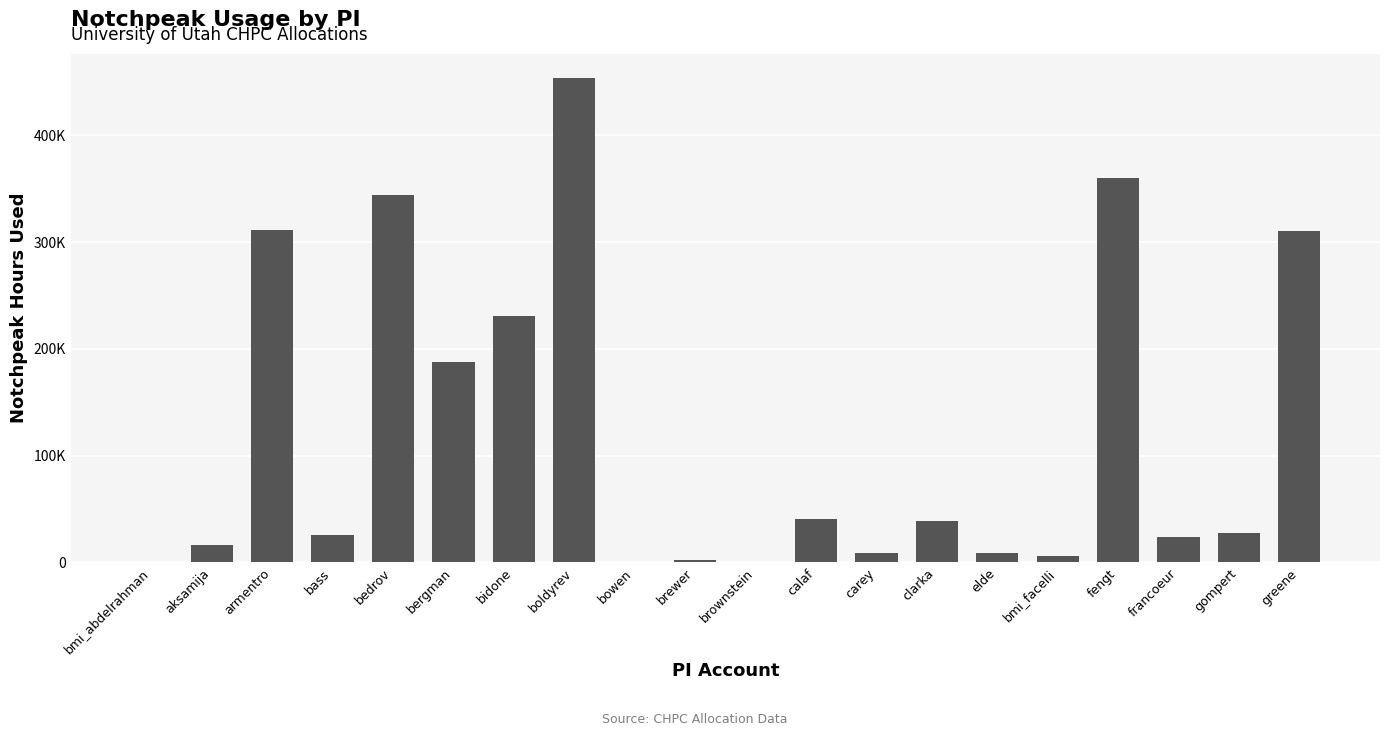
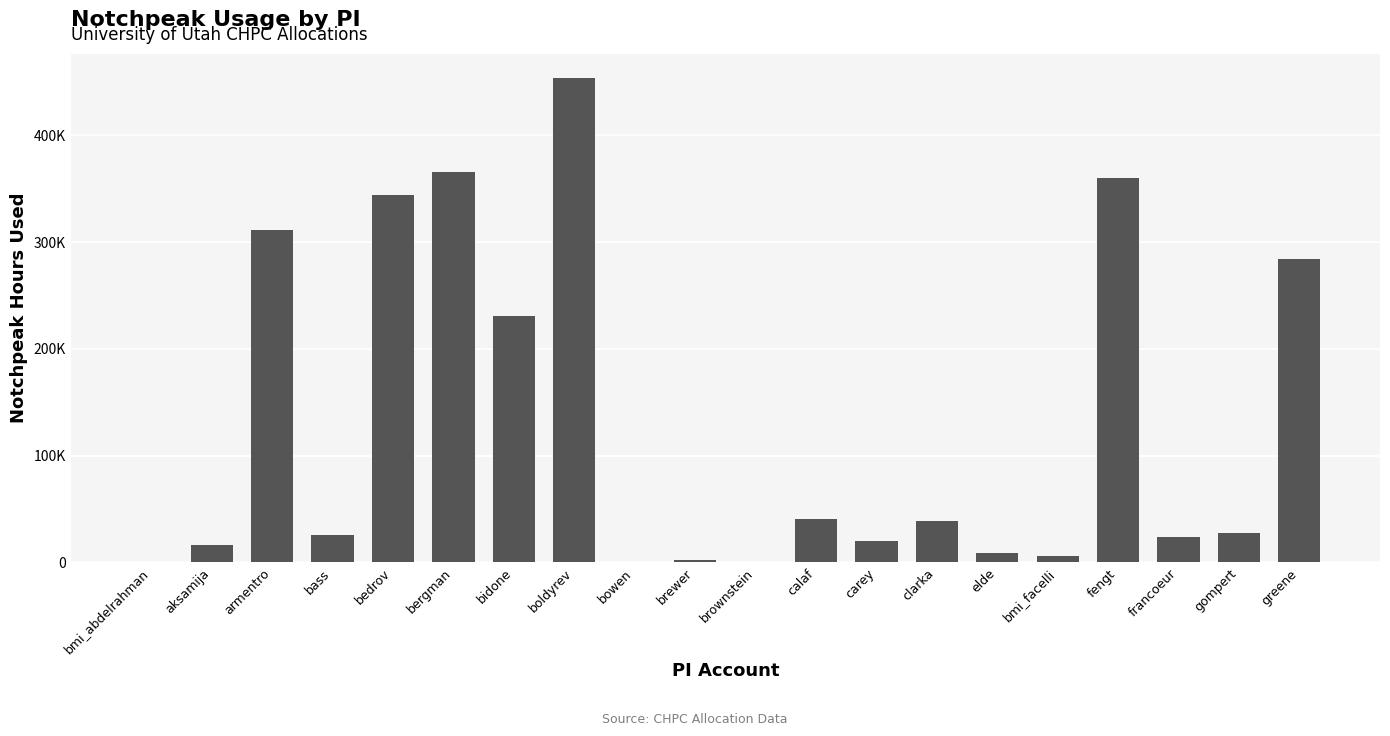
bergman: 188000 -> 366000
carey: 8000 -> 20000
greene: 310000 -> 284000
